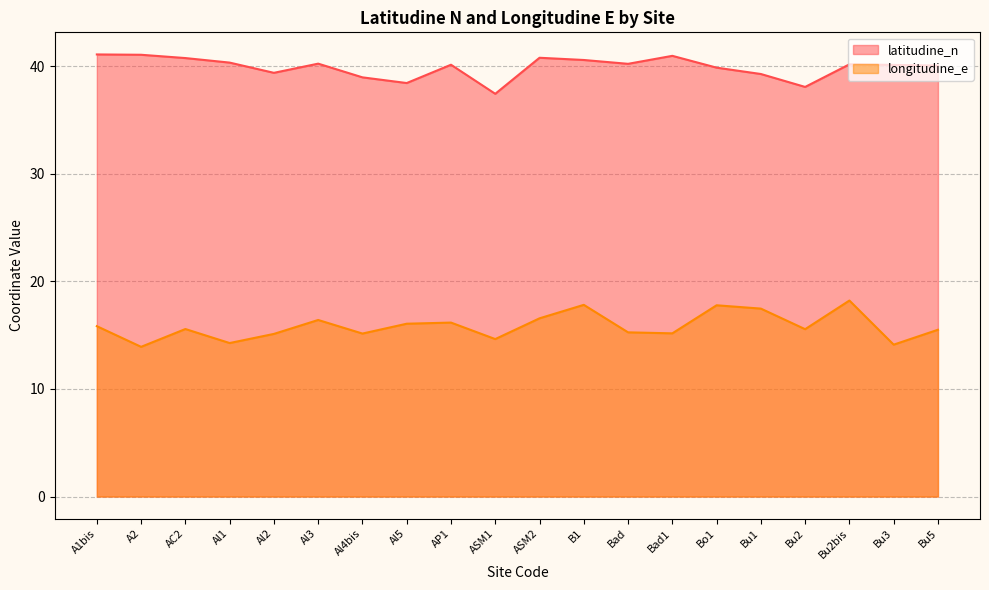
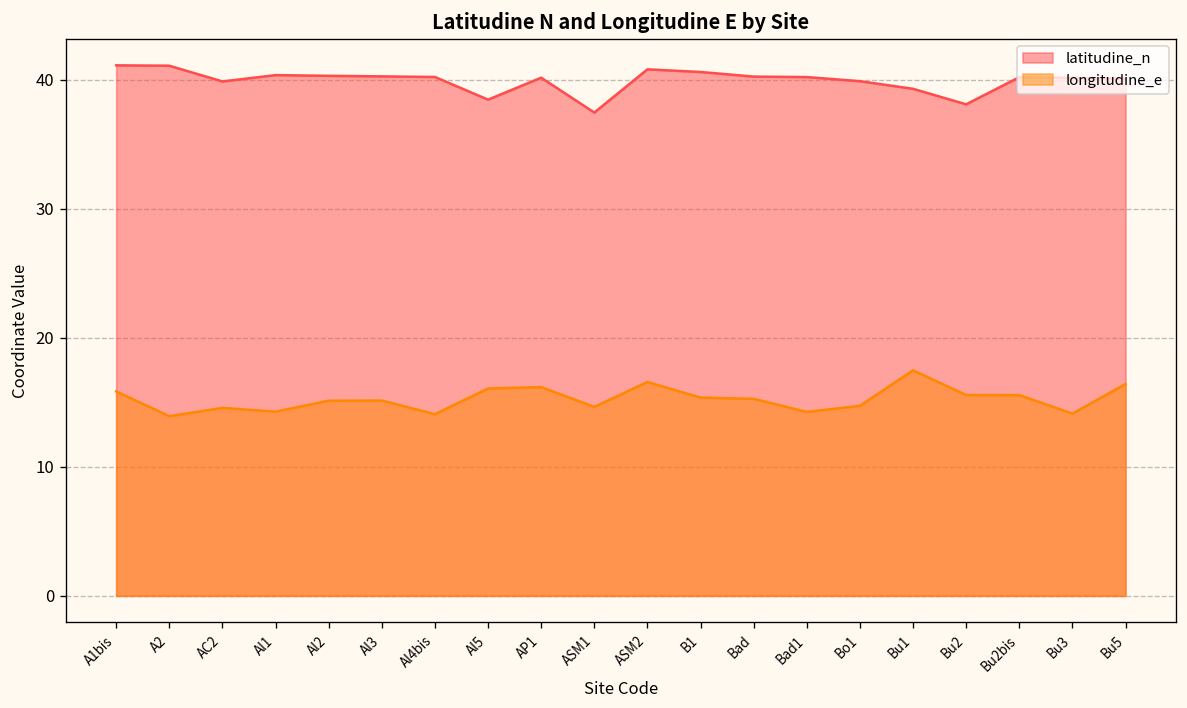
latitudine_n, AC2: 40.8 -> 39.9
longitudine_e, AC2: 15.6 -> 14.6
latitudine_n, Al2: 39.4 -> 40.3
longitudine_e, Al3: 16.4 -> 15.1
latitudine_n, Al4bis: 39.0 -> 40.2
longitudine_e, Al4bis: 15.2 -> 14.1
longitudine_e, B1: 17.8 -> 15.4
latitudine_n, Bad1: 41.0 -> 40.2
longitudine_e, Bad1: 15.2 -> 14.3
longitudine_e, Bo1: 17.8 -> 14.7
longitudine_e, Bu2bis: 18.2 -> 15.6
longitudine_e, Bu5: 15.5 -> 16.4
